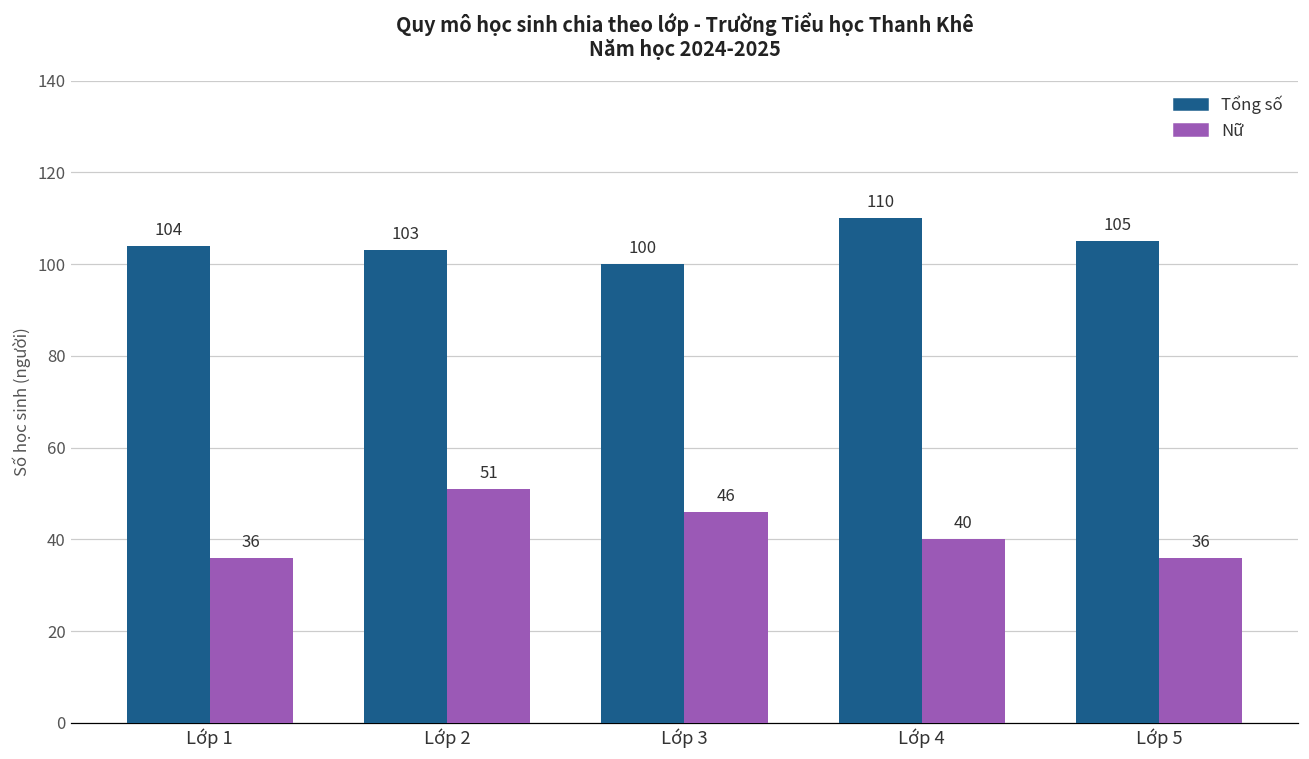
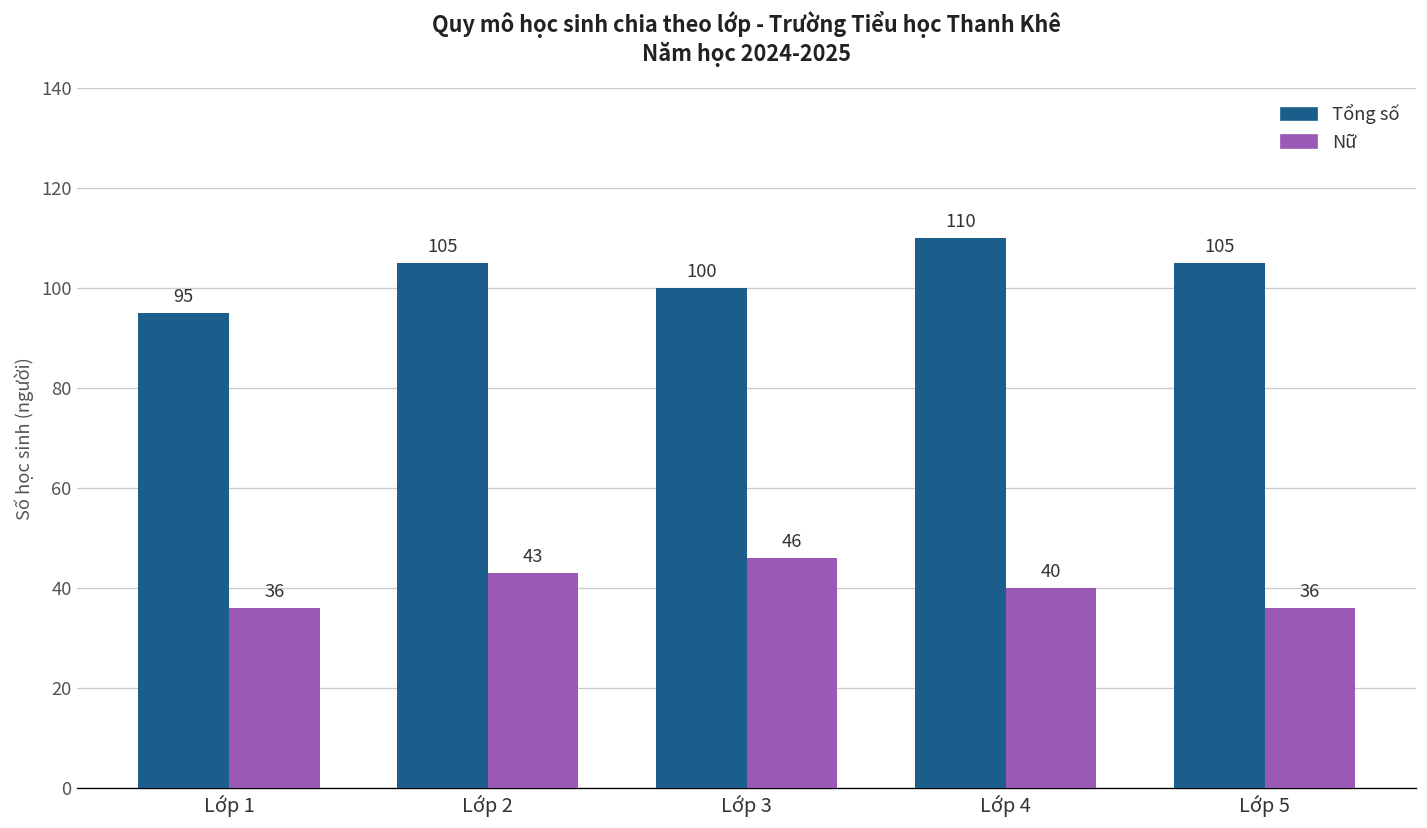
Tổng số, Lớp 1: 104 -> 95
Tổng số, Lớp 2: 103 -> 105
Nữ, Lớp 2: 51 -> 43
